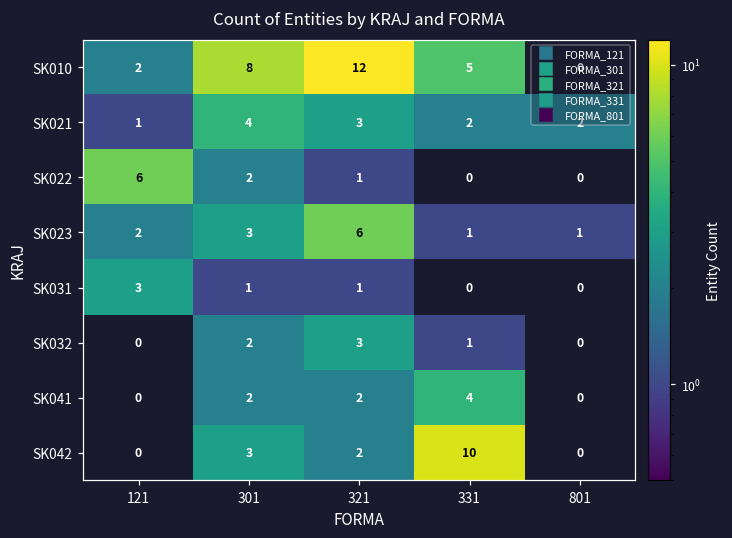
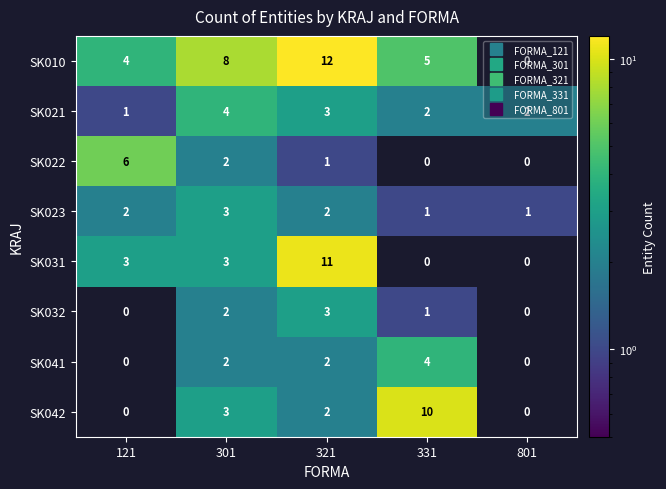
SK010, 121: 2 -> 4
SK023, 321: 6 -> 2
SK031, 301: 1 -> 3
SK031, 321: 1 -> 11
